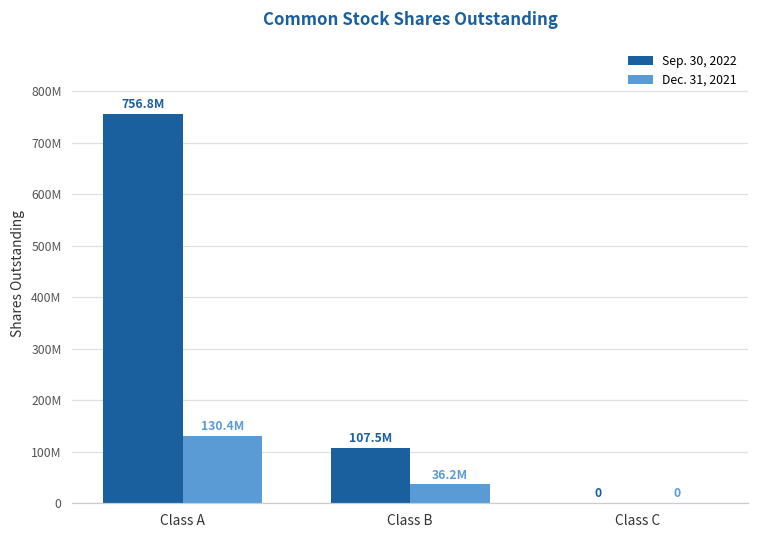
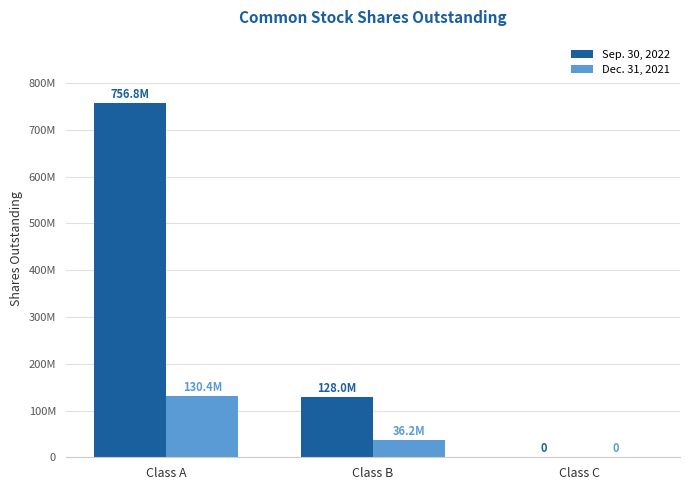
Sep. 30, 2022, Class B: 107.5M -> 128.0M
